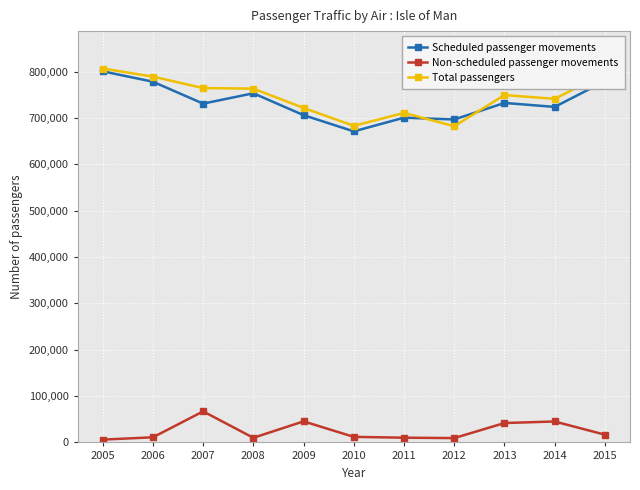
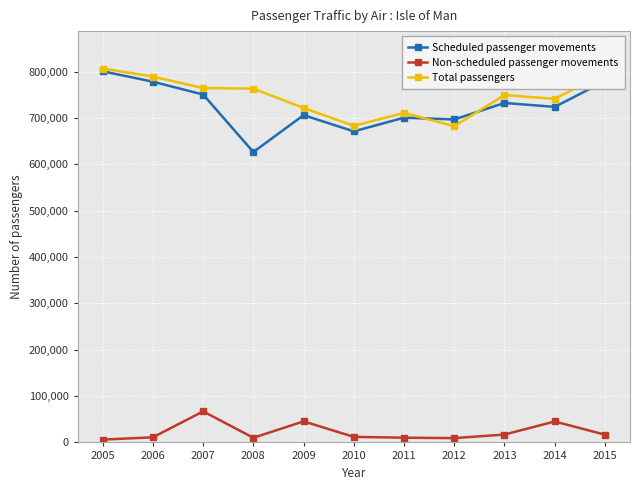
Scheduled passenger movements, 2007: 730,000 -> 750,000
Scheduled passenger movements, 2008: 750,000 -> 630,000
Non-scheduled passenger movements, 2013: 40,000 -> 20,000
